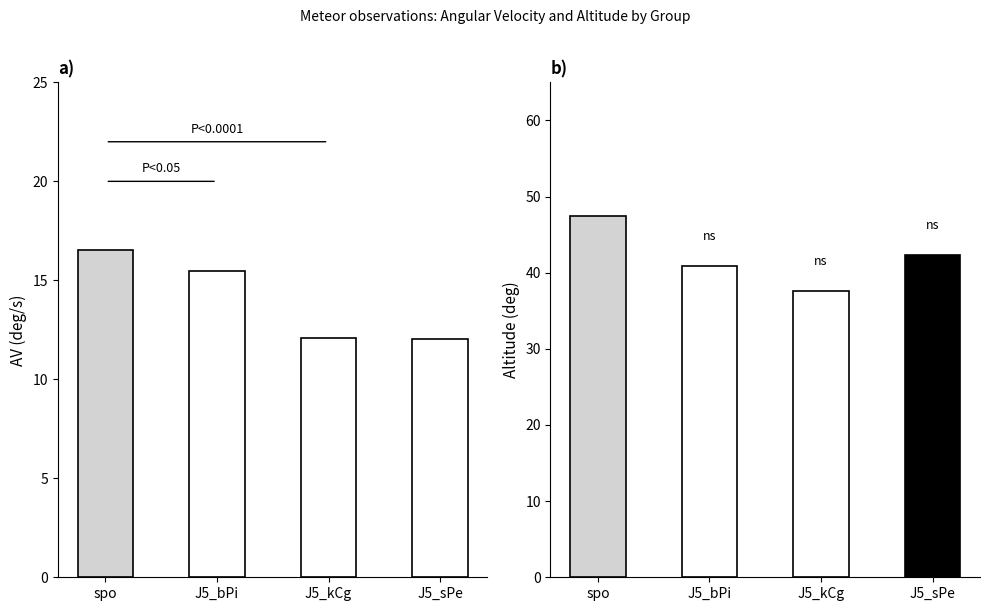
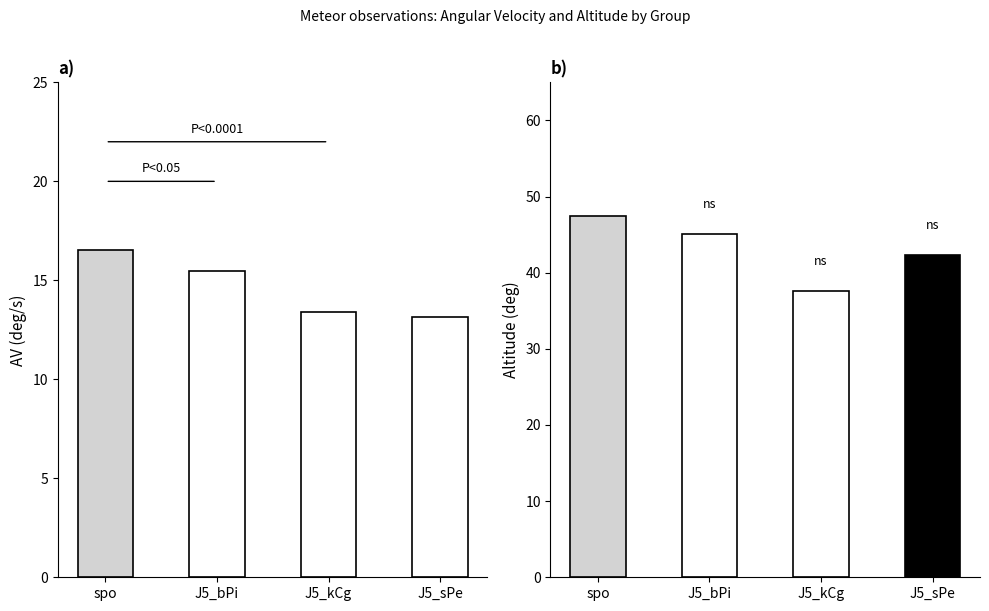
a), J5_kCg: 12.1 -> 13.4
a), J5_sPe: 12.0 -> 13.2
b), J5_bPi: 41 -> 45
